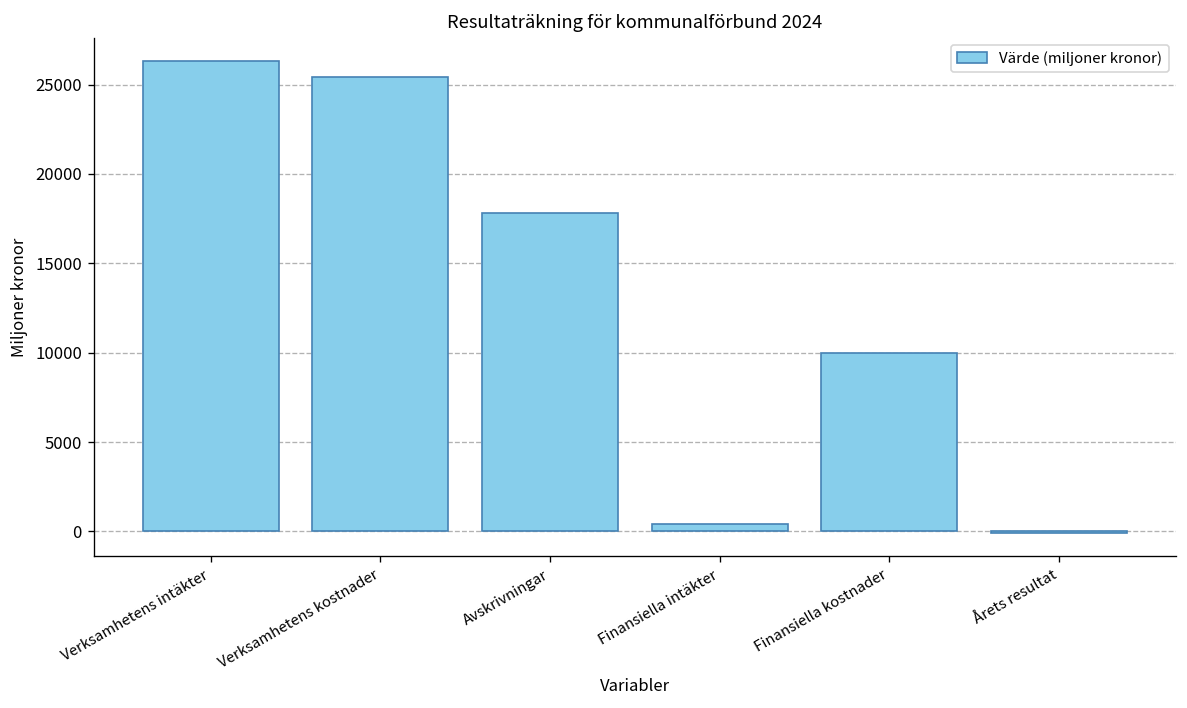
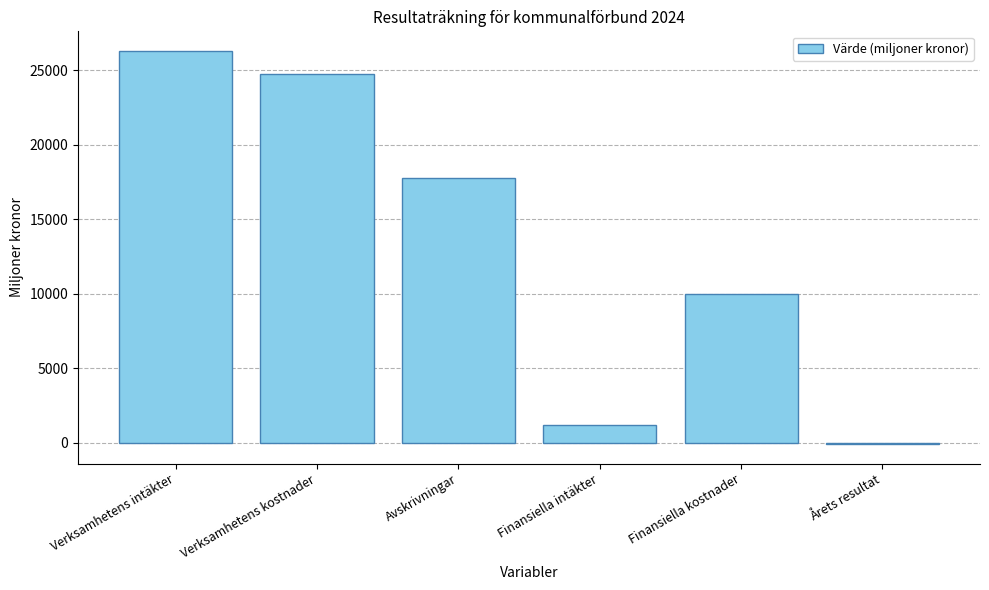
Verksamhetens kostnader: 25400 -> 24800
Finansiella intäkter: 400 -> 1200
